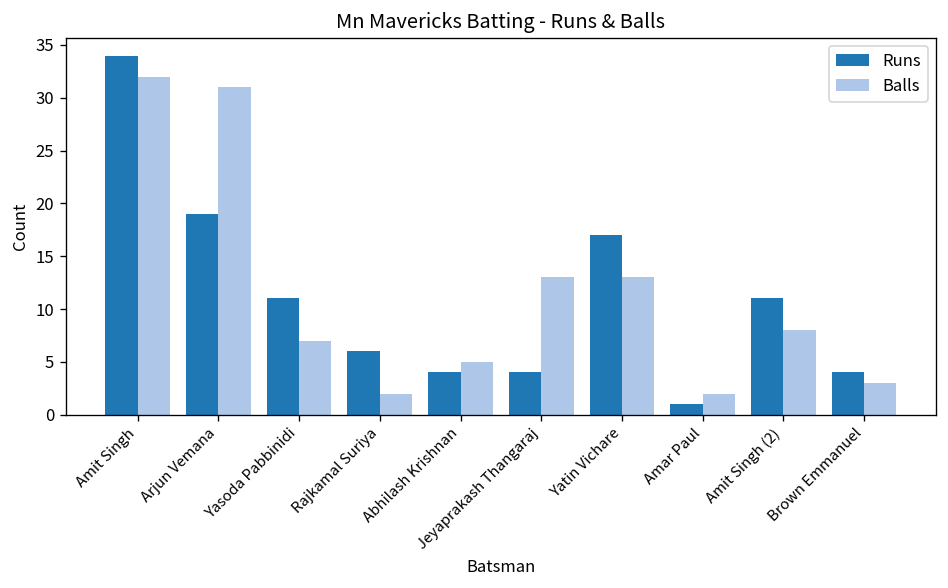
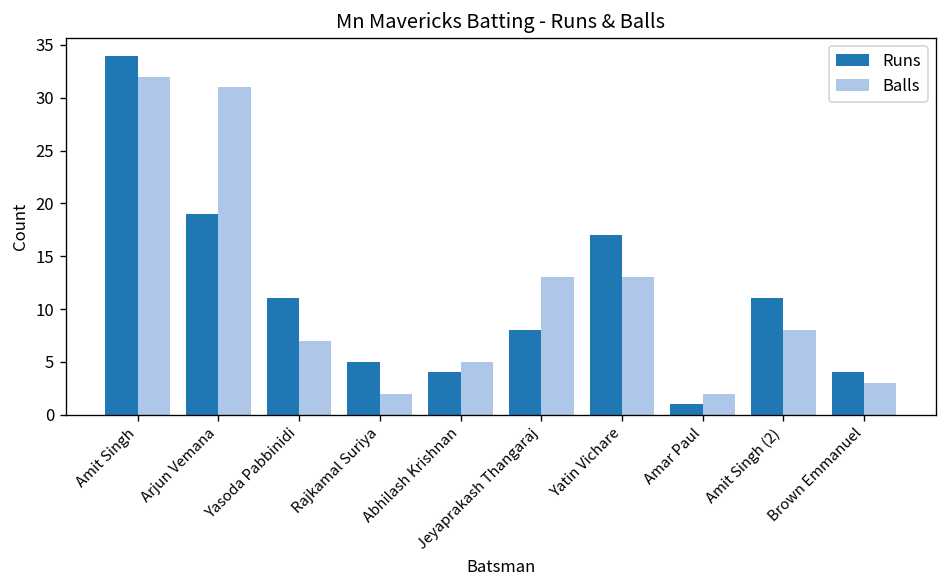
Runs, Rajkamal Suriya: 6 -> 5
Runs, Jeyaprakash Thangaraj: 4 -> 8
